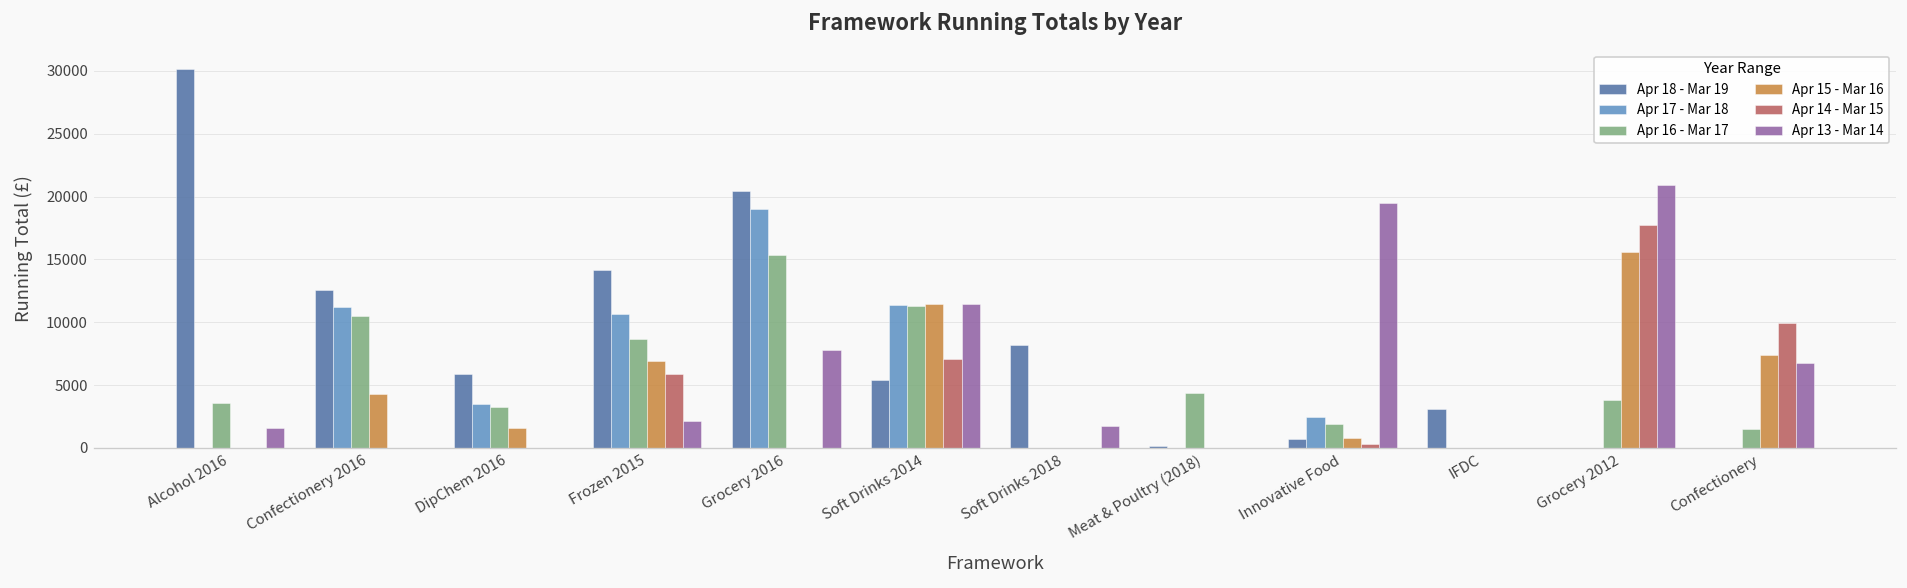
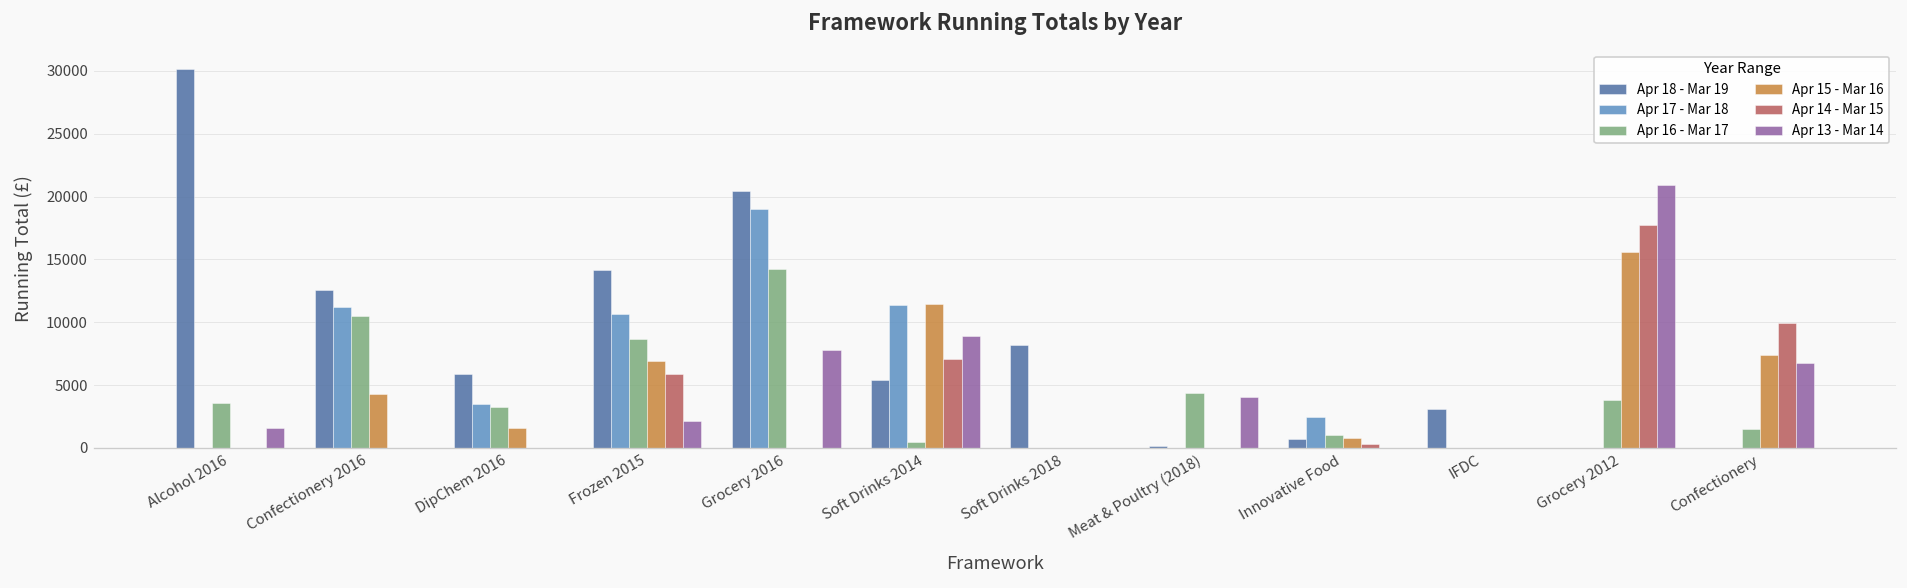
Apr 16 - Mar 17, Grocery 2016: 15400 -> 14200
Apr 16 - Mar 17, Soft Drinks 2014: 11300 -> 500
Apr 13 - Mar 14, Soft Drinks 2014: 11500 -> 8900
Apr 13 - Mar 14, Soft Drinks 2018: 1800 -> 0
Apr 13 - Mar 14, Meat & Poultry (2018): 0 -> 4100
Apr 16 - Mar 17, Innovative Food: 1900 -> 1000
Apr 13 - Mar 14, Innovative Food: 19500 -> 0
